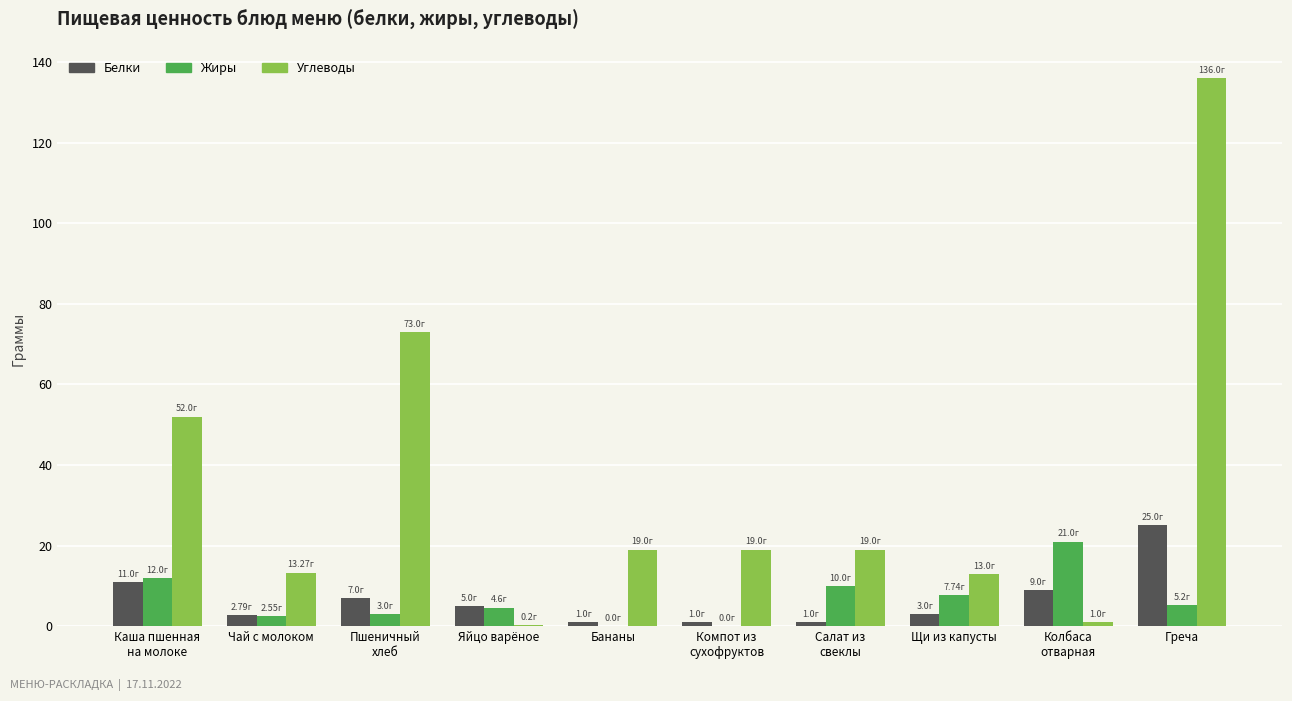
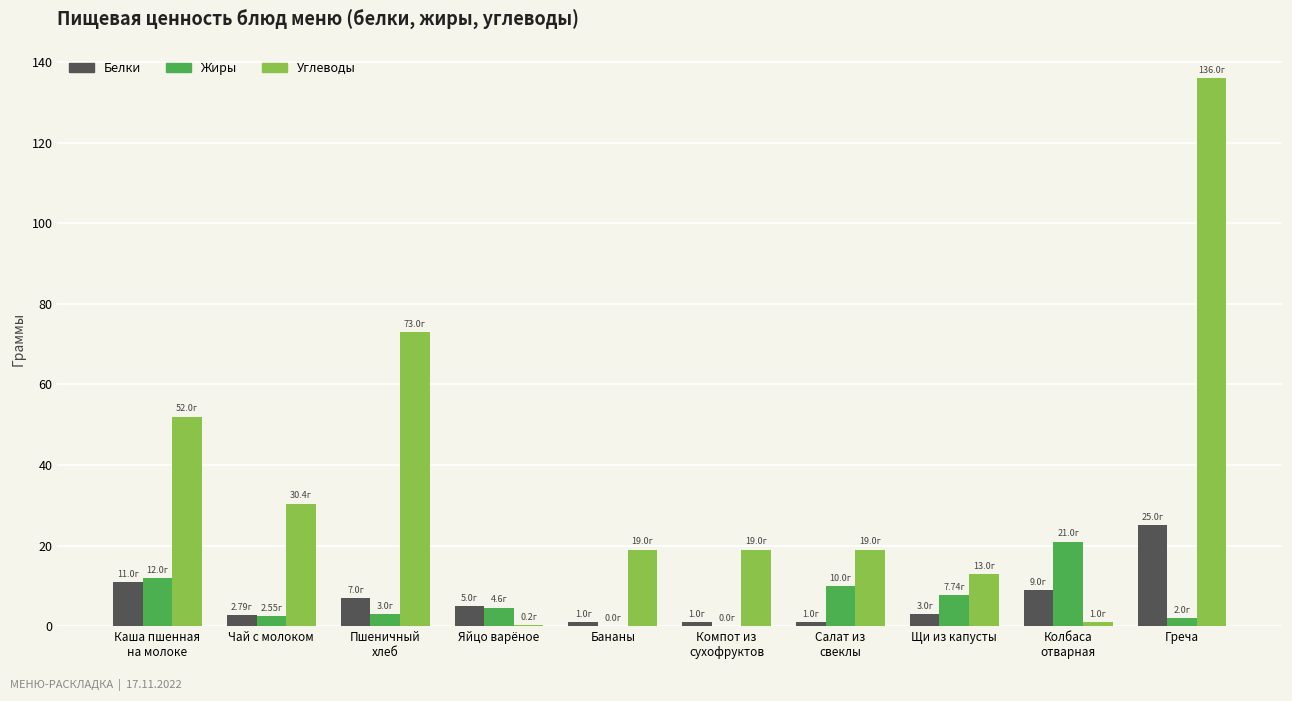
Углеводы, Чай с молоком: 13.27г -> 30.4г
Жиры, Греча: 5.2г -> 2.0г
